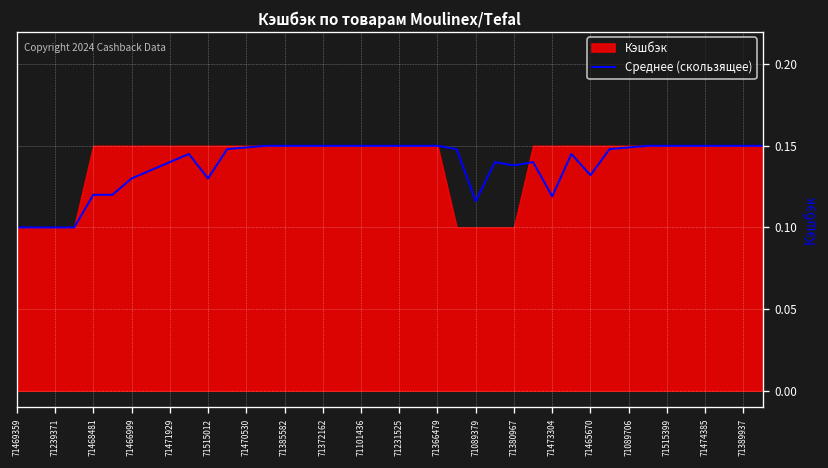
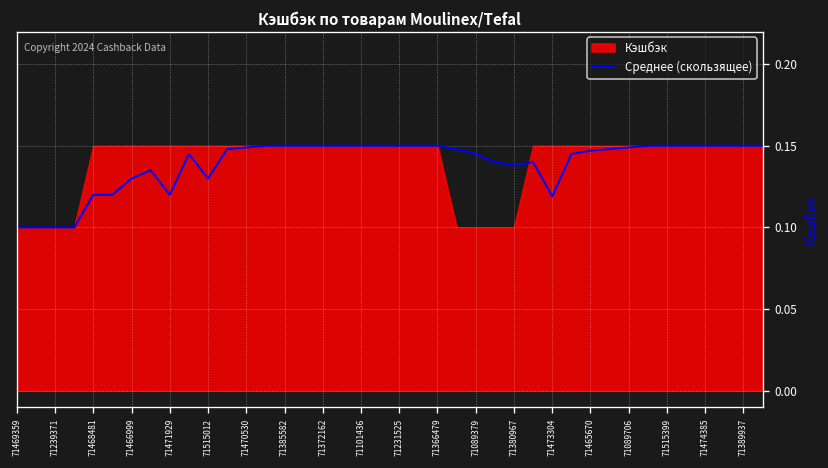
Среднее (скользящее), 71471929: 0.14 -> 0.12
Среднее (скользящее), 71089379: 0.116 -> 0.145
Среднее (скользящее), 71465670: 0.132 -> 0.147
